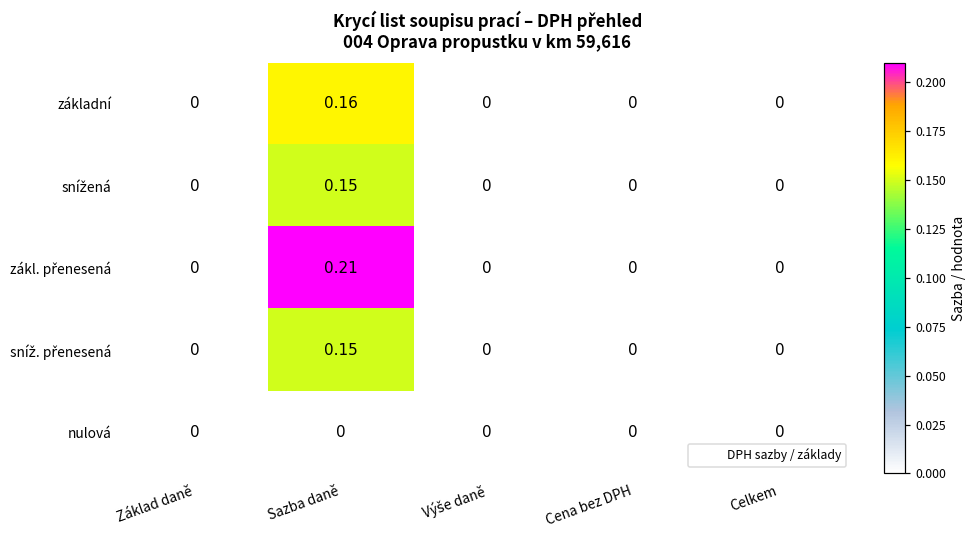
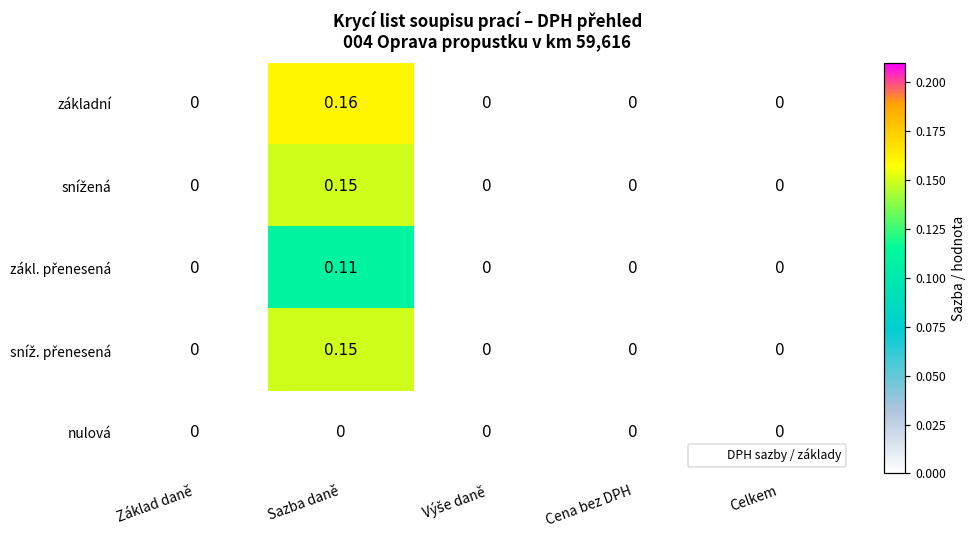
zákl. přenesená, Sazba daně: 0.21 -> 0.11
